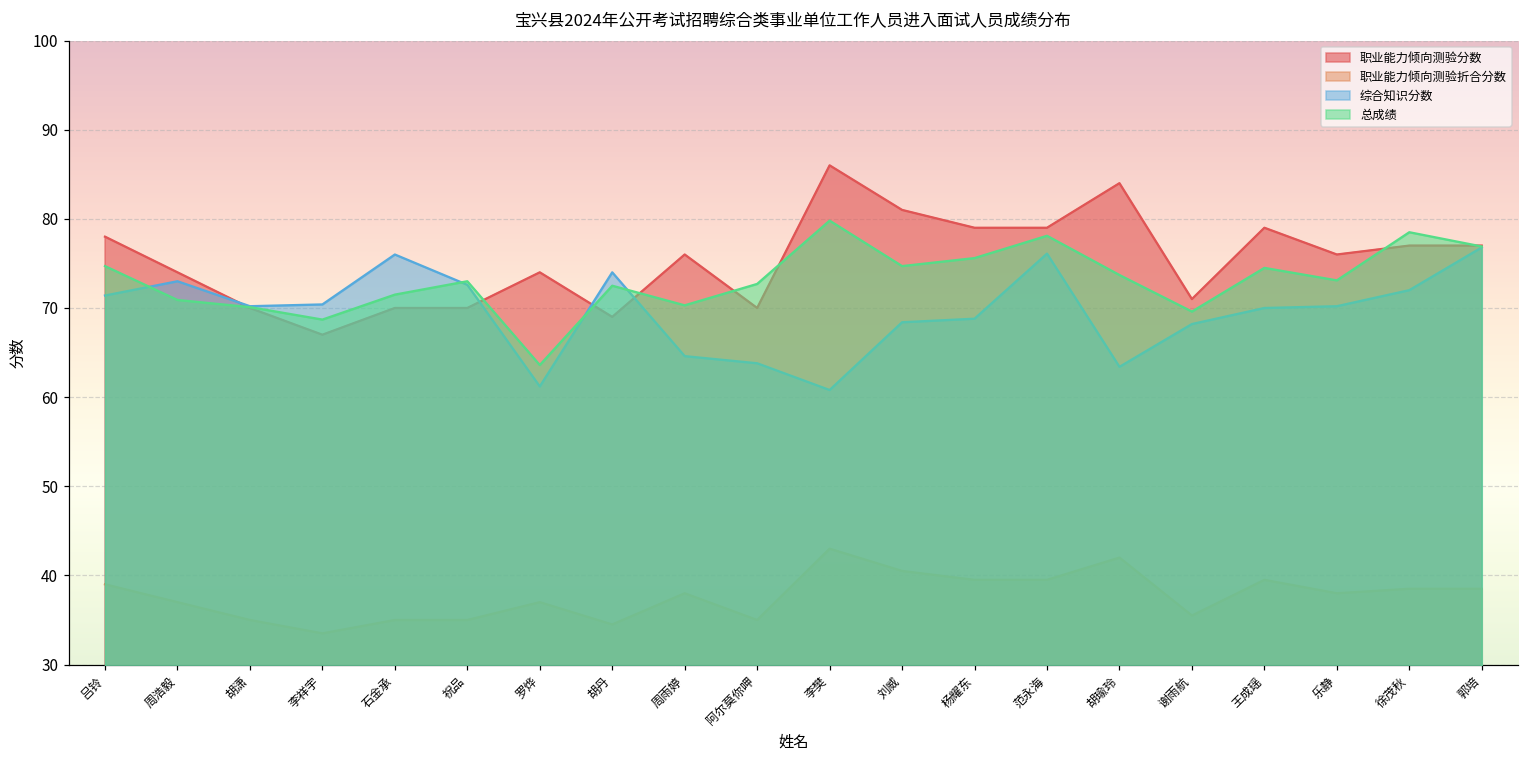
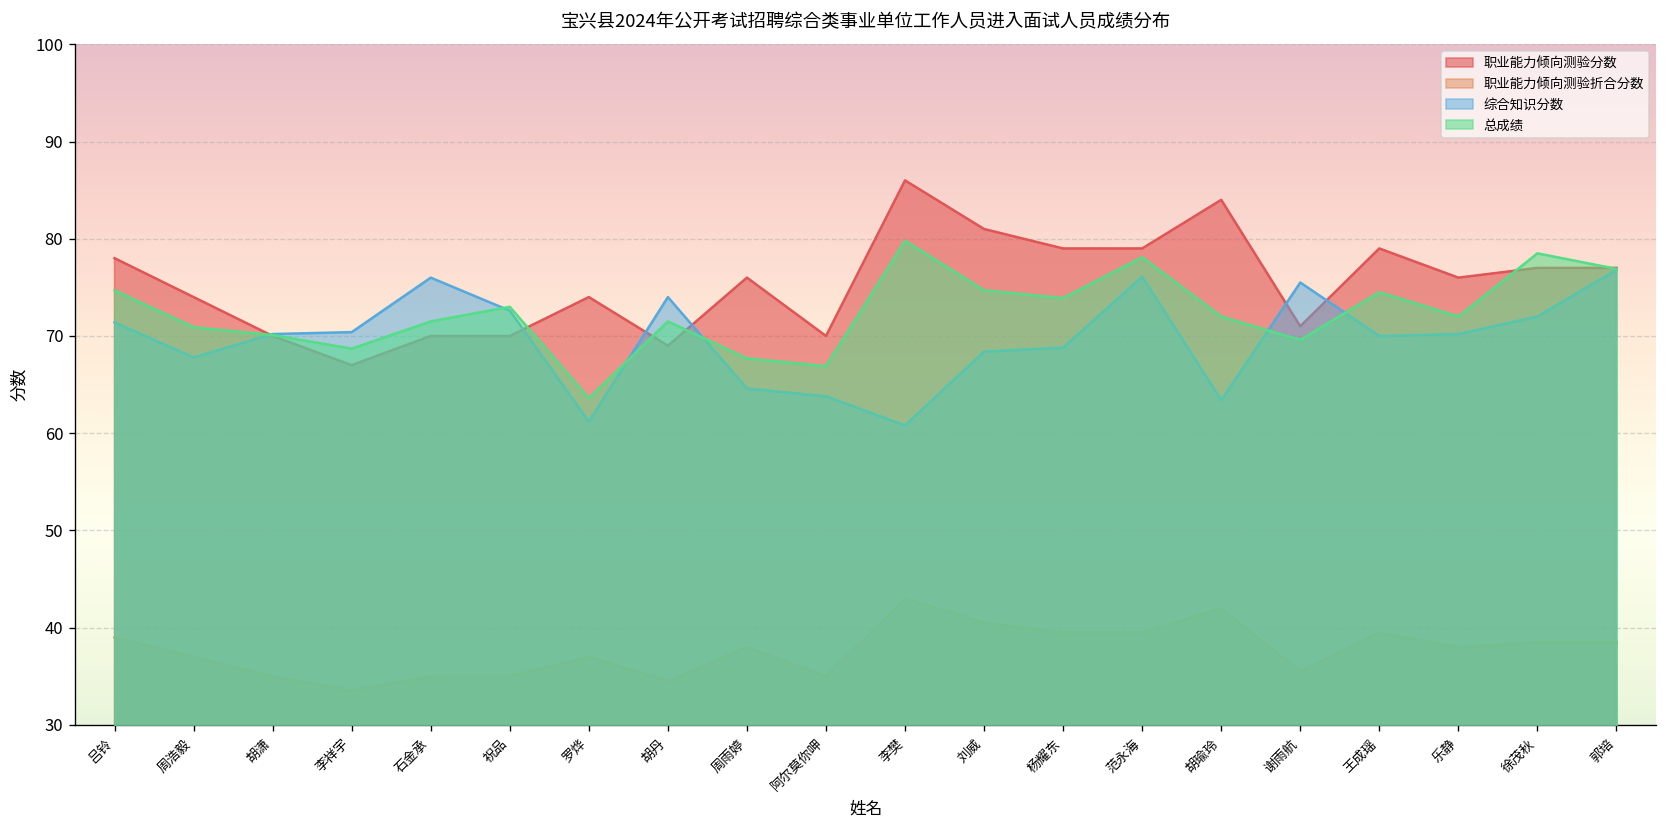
综合知识分数, 周浩毅: 73 -> 68
总成绩, 胡丹: 73 -> 72
总成绩, 周雨婷: 70 -> 68
总成绩, 阿尔莫你呷: 73 -> 67
总成绩, 杨耀东: 76 -> 74
总成绩, 胡瑜玲: 74 -> 72
综合知识分数, 谢雨航: 68 -> 76
总成绩, 乐静: 73 -> 72
